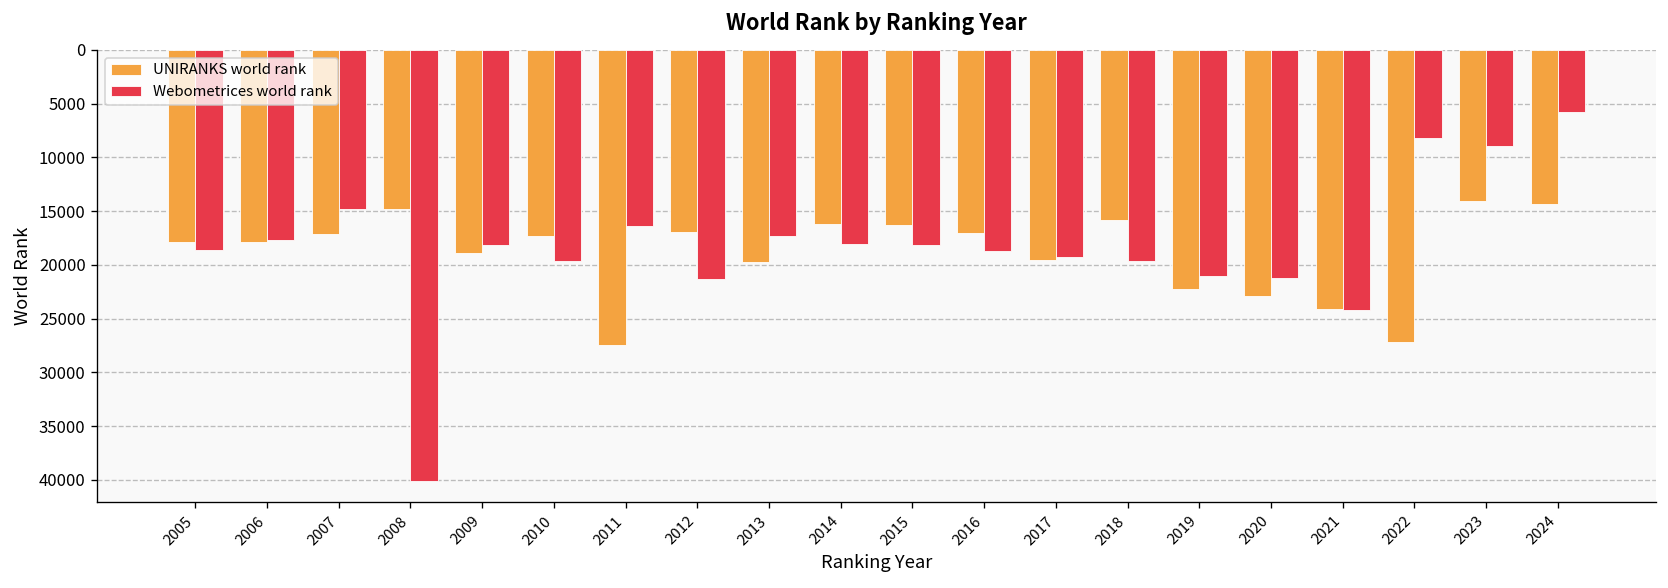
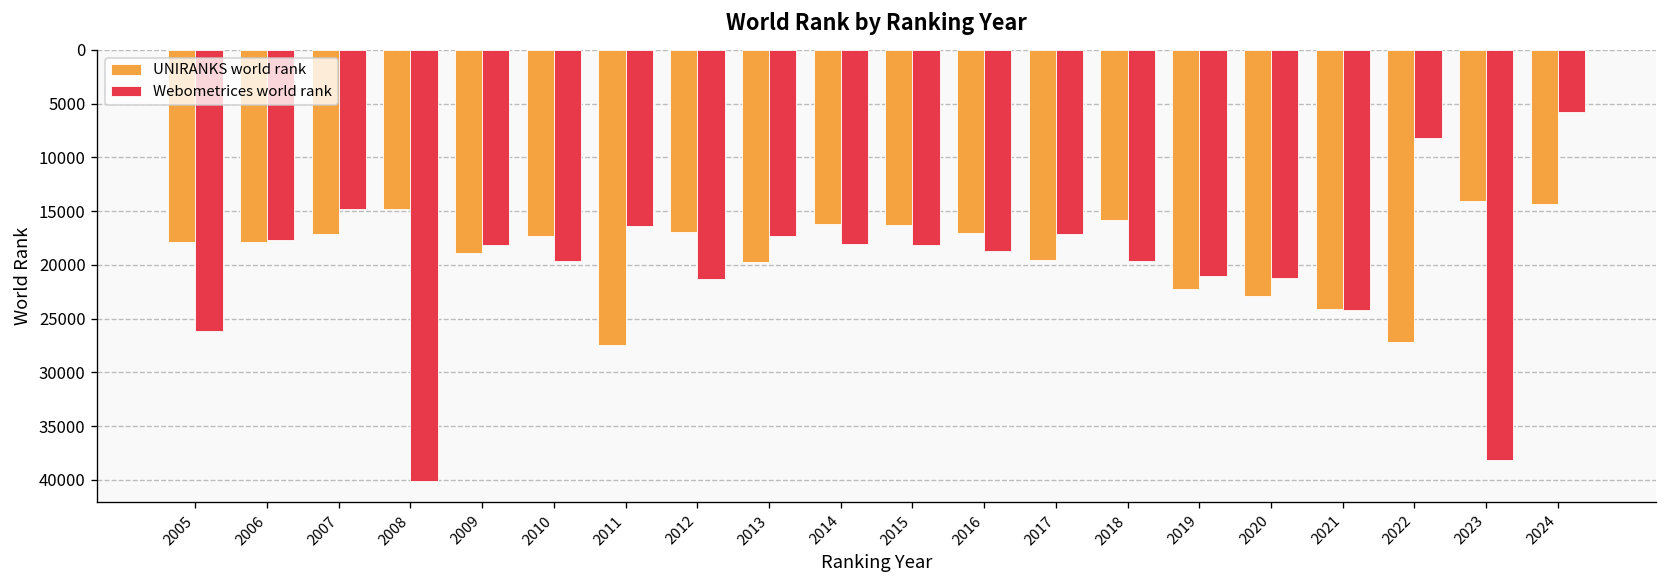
Webometrices world rank, 2005: 19000 -> 26000
Webometrices world rank, 2017: 19000 -> 17000
Webometrices world rank, 2023: 9000 -> 38000
